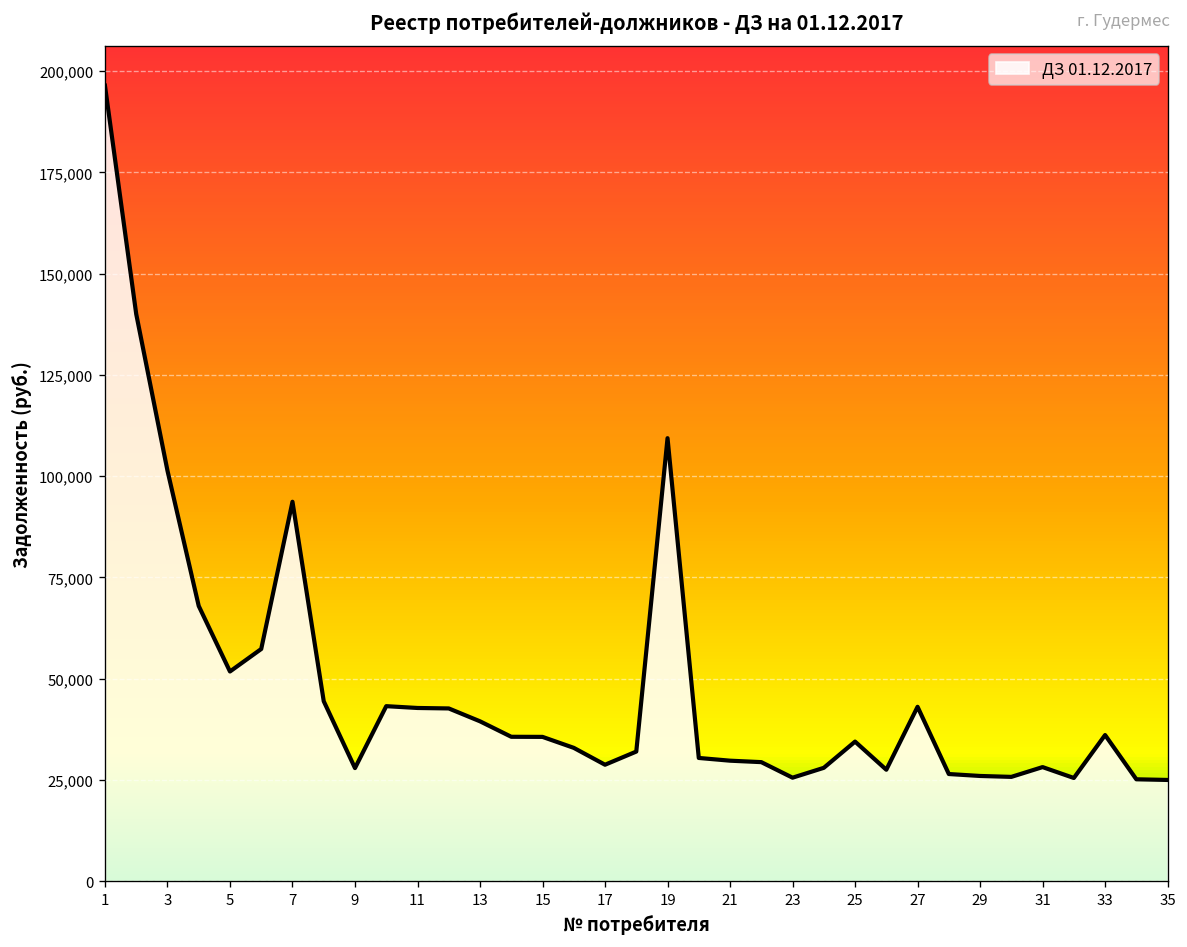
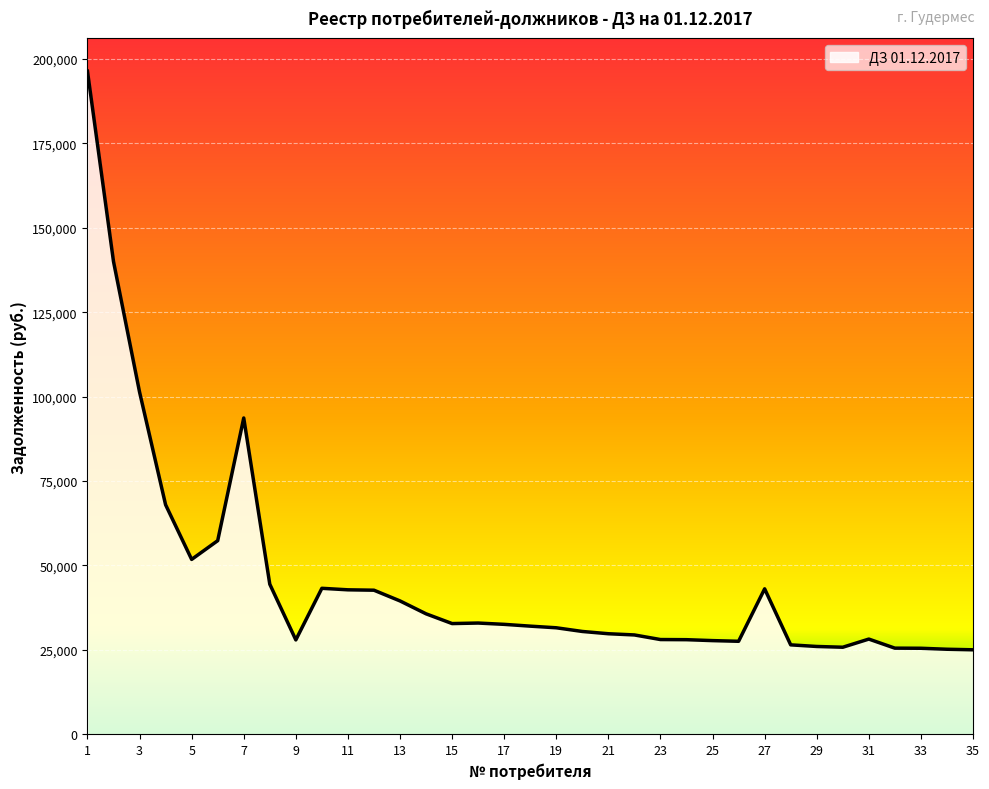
15: 36,000 -> 33,000
17: 29,000 -> 33,000
19: 109,000 -> 32,000
23: 26,000 -> 28,000
25: 34,000 -> 28,000
33: 36,000 -> 25,000
